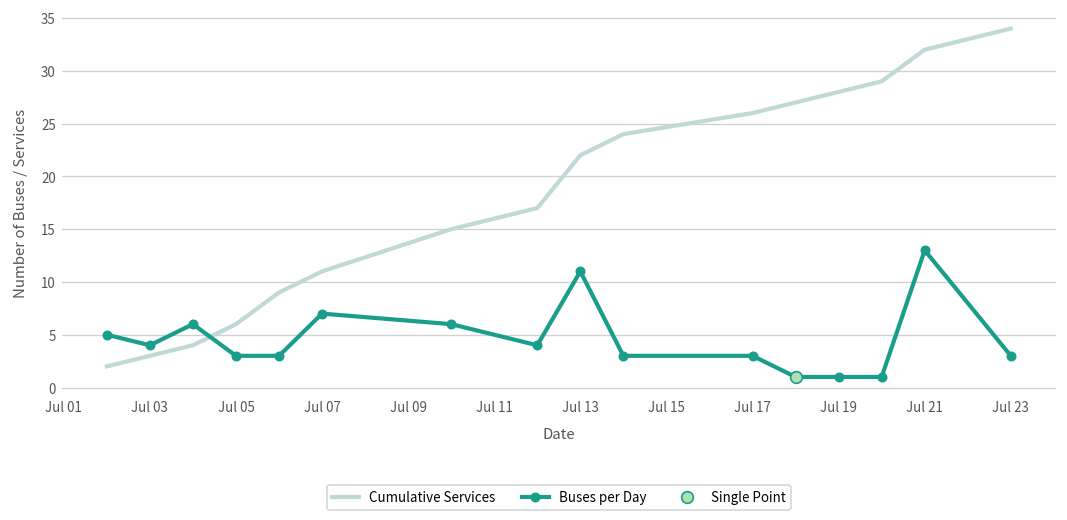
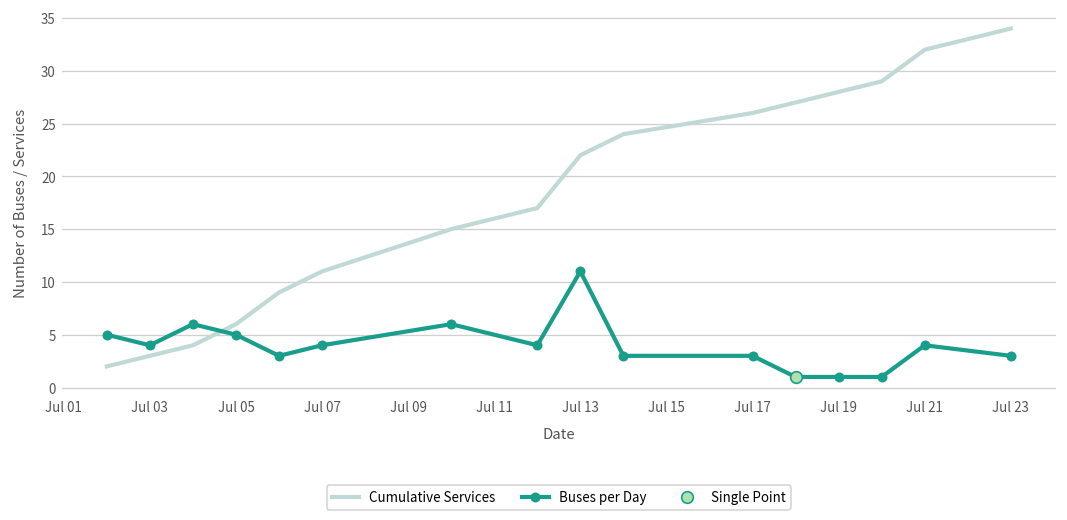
Buses per Day, Jul 05: 3 -> 5
Buses per Day, Jul 07: 7 -> 4
Buses per Day, Jul 21: 13 -> 4
